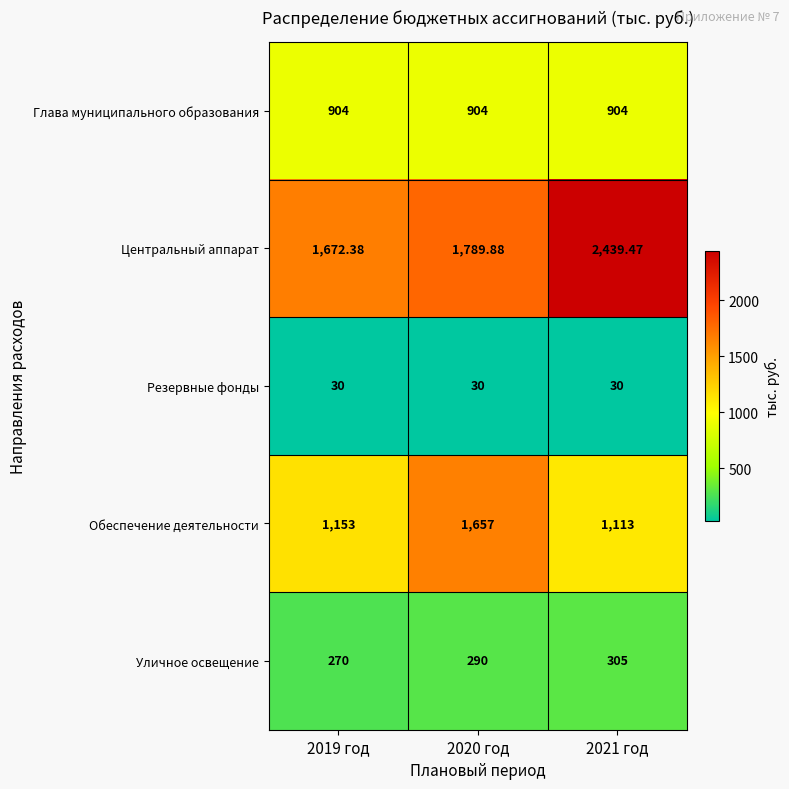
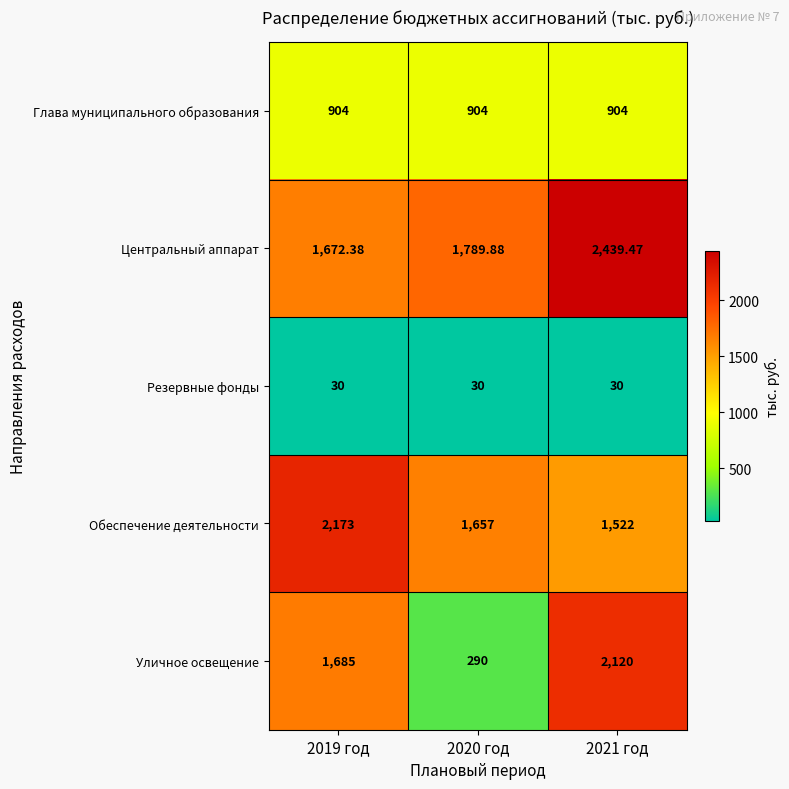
Обеспечение деятельности, 2019 год: 1,153 -> 2,173
Обеспечение деятельности, 2021 год: 1,113 -> 1,522
Уличное освещение, 2019 год: 270 -> 1,685
Уличное освещение, 2021 год: 305 -> 2,120
